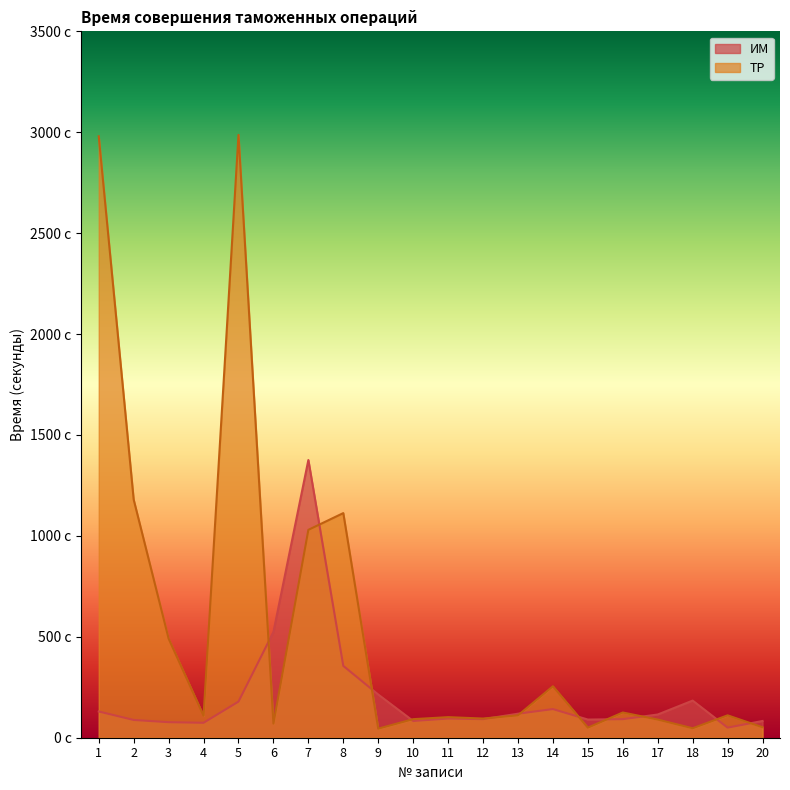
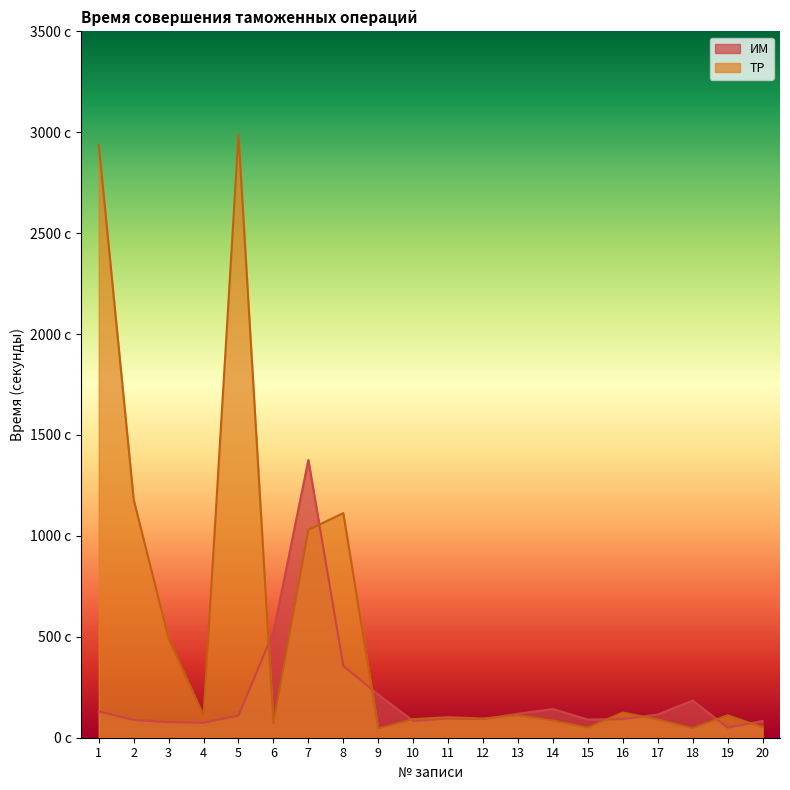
ТР, 1: 2980 с -> 2940 с
ИМ, 5: 180 с -> 110 с
ТР, 14: 260 с -> 90 с
